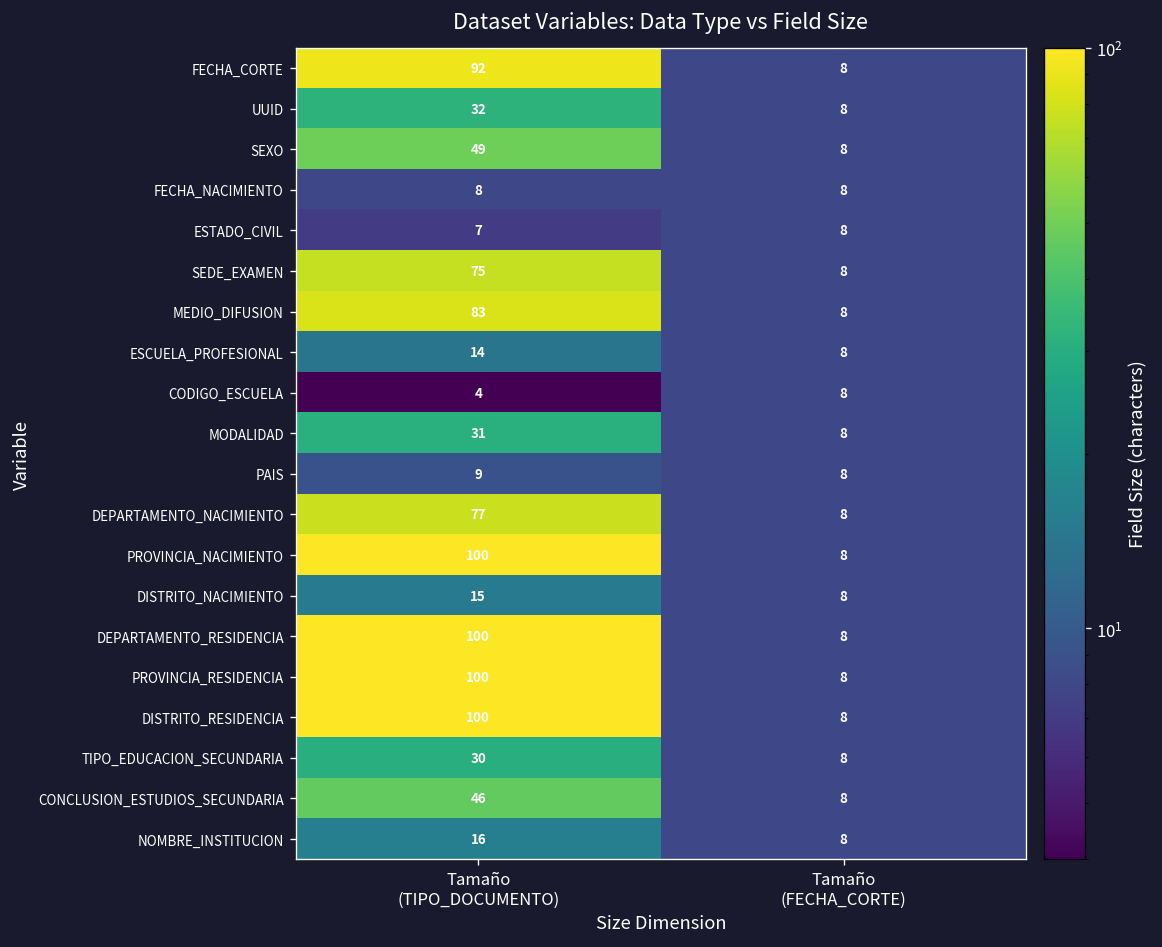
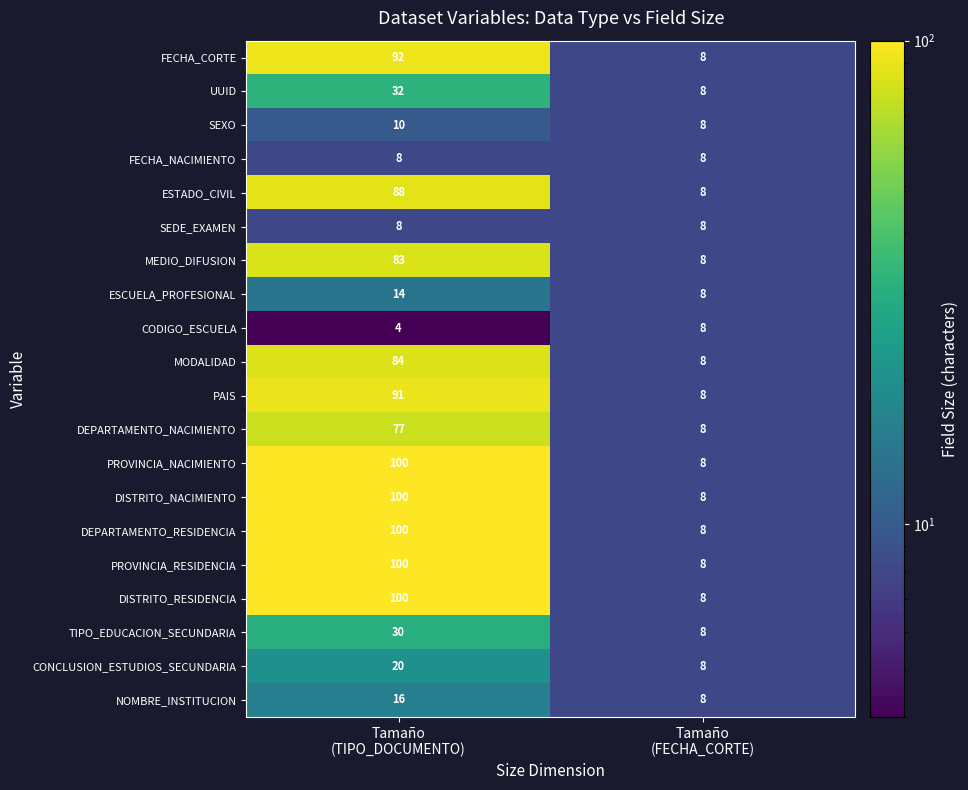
SEXO, Tamaño (TIPO_DOCUMENTO): 49 -> 10
ESTADO_CIVIL, Tamaño (TIPO_DOCUMENTO): 7 -> 88
SEDE_EXAMEN, Tamaño (TIPO_DOCUMENTO): 75 -> 8
MODALIDAD, Tamaño (TIPO_DOCUMENTO): 31 -> 84
PAIS, Tamaño (TIPO_DOCUMENTO): 9 -> 91
DISTRITO_NACIMIENTO, Tamaño (TIPO_DOCUMENTO): 15 -> 100
CONCLUSION_ESTUDIOS_SECUNDARIA, Tamaño (TIPO_DOCUMENTO): 46 -> 20
